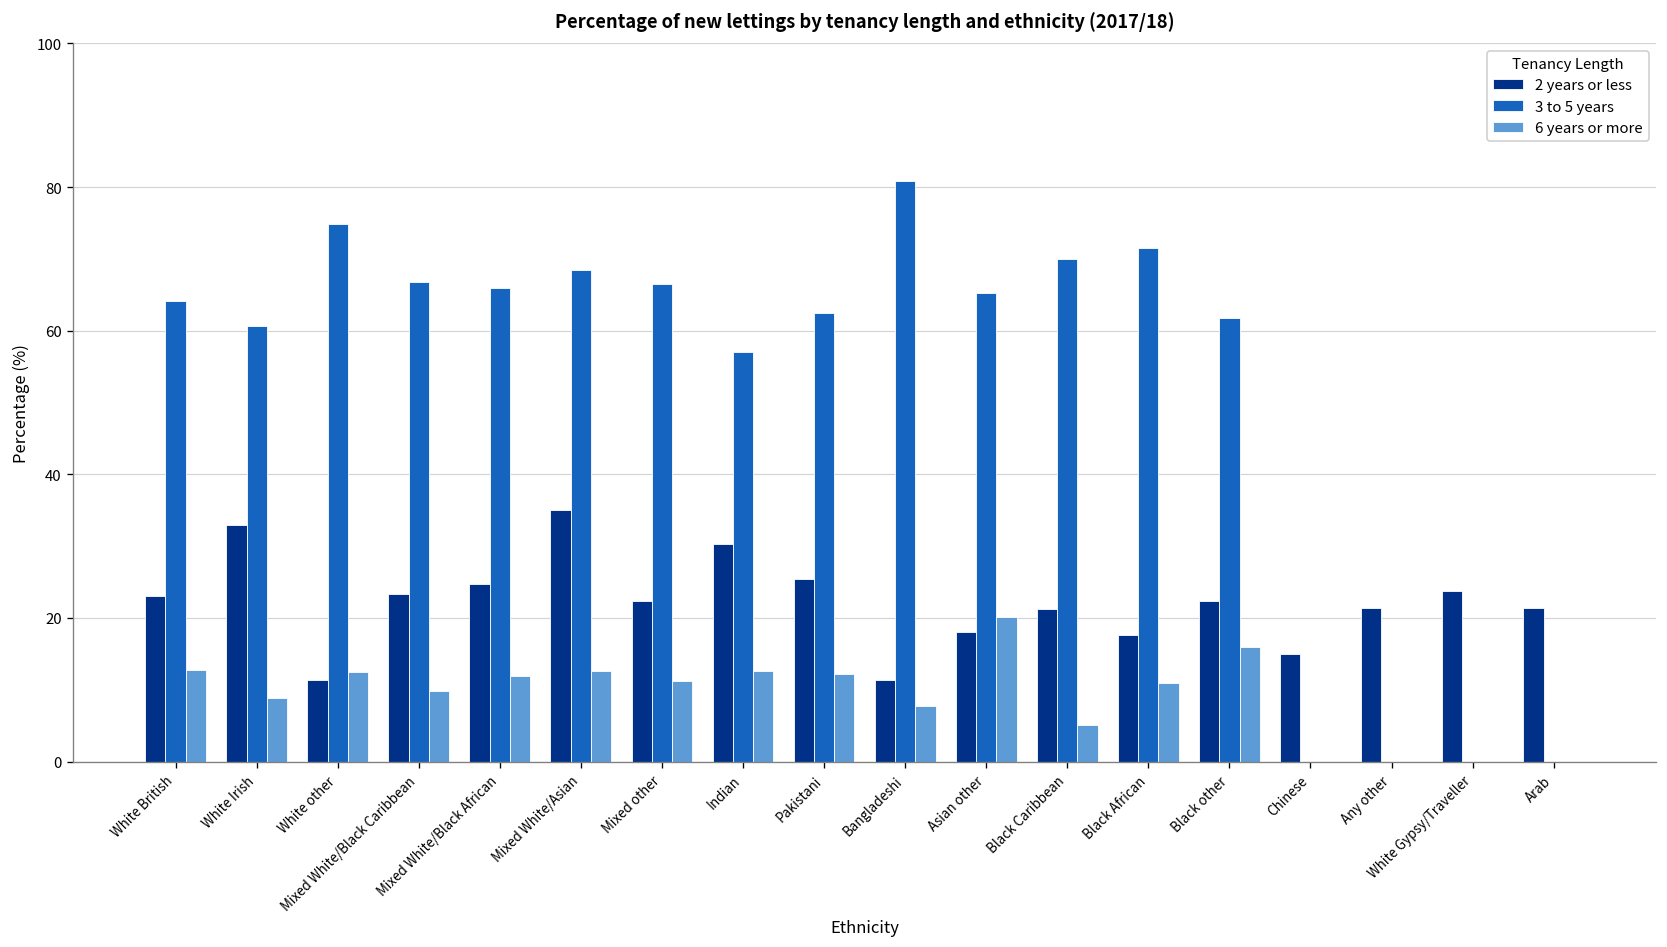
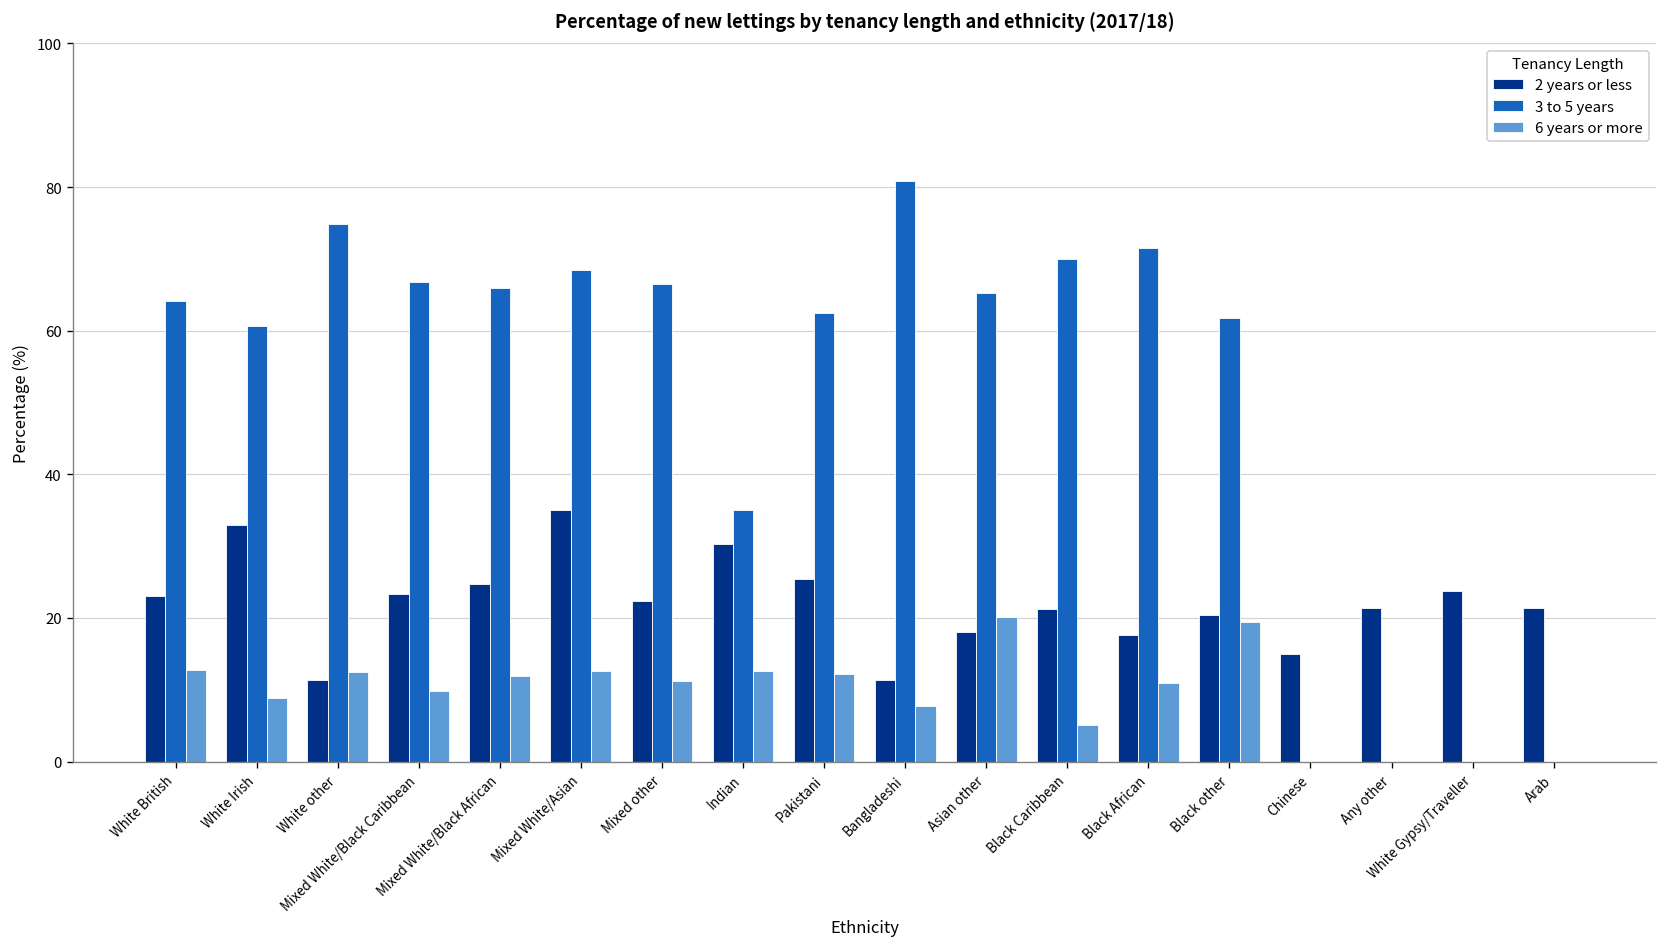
3 to 5 years, Indian: 57 -> 35
2 years or less, Black other: 22 -> 20
6 years or more, Black other: 16 -> 19
